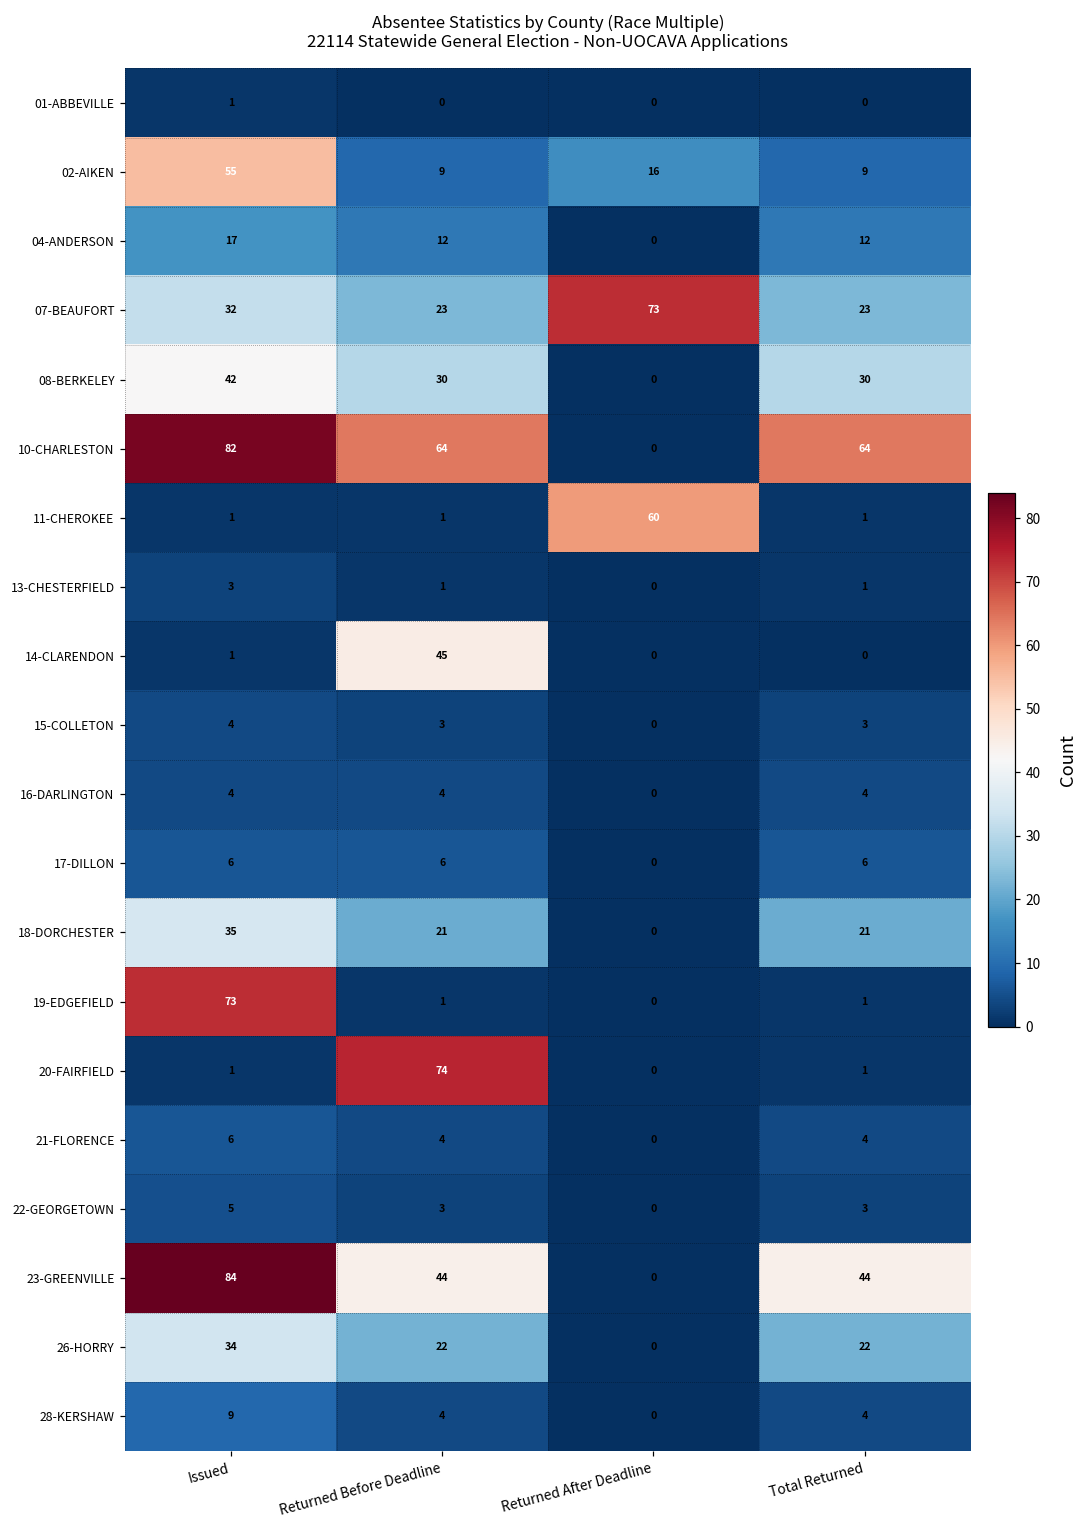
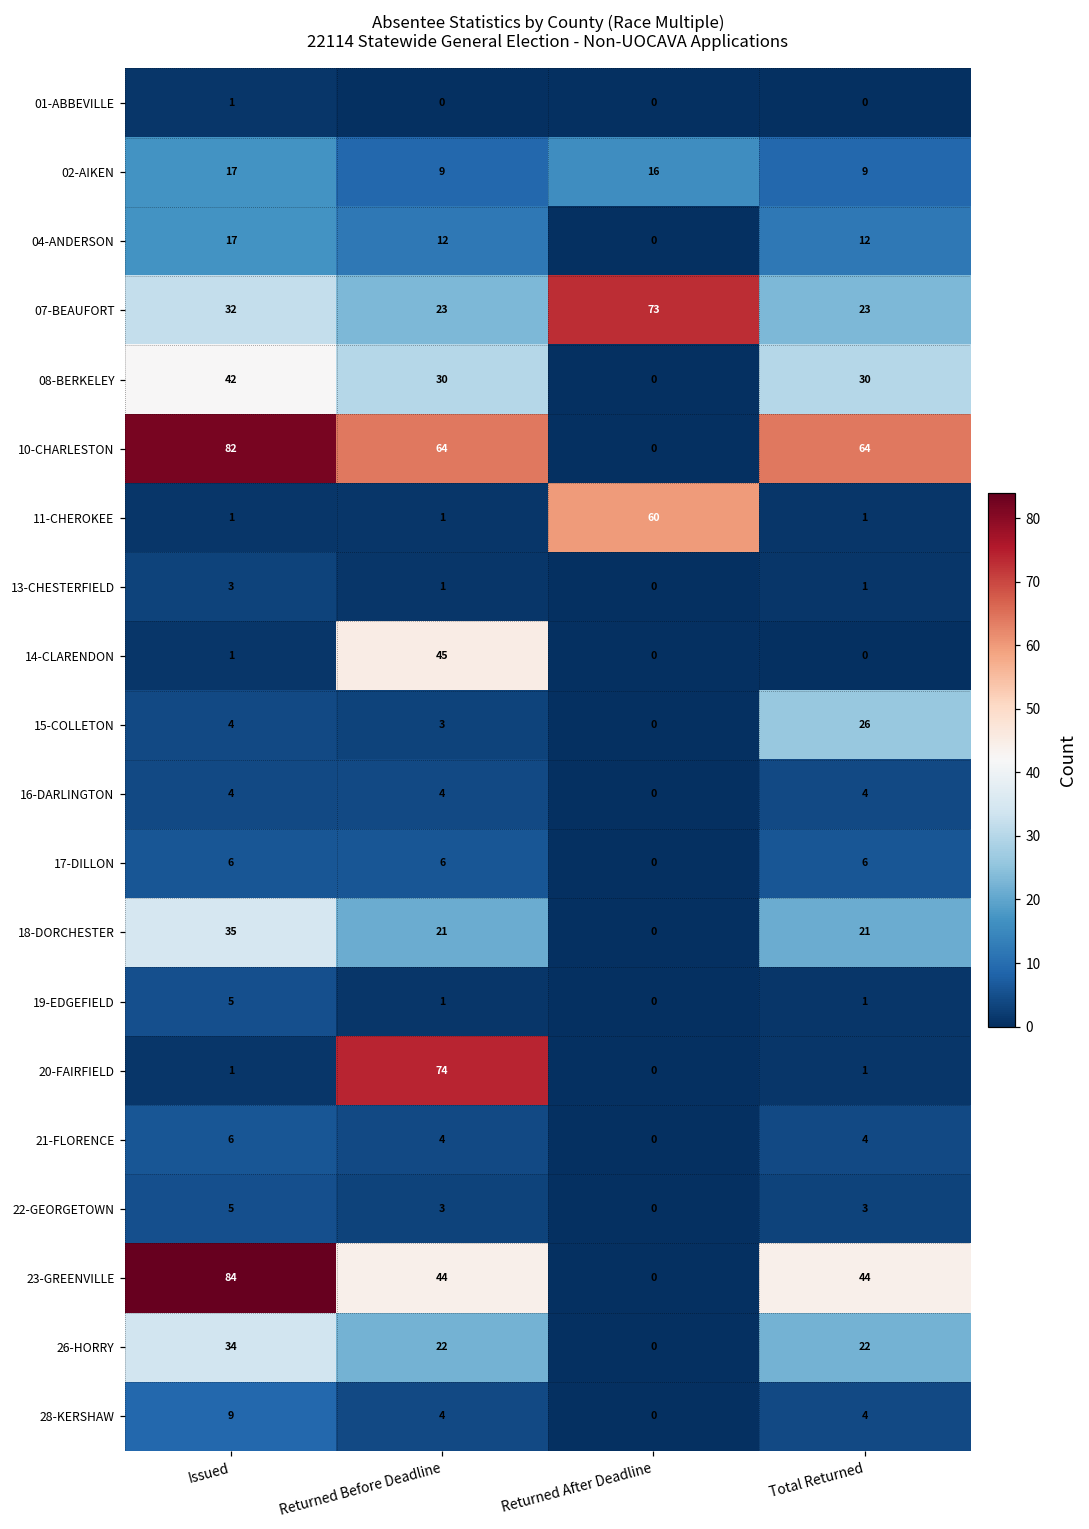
02-AIKEN, Issued: 55 -> 17
15-COLLETON, Total Returned: 3 -> 26
19-EDGEFIELD, Issued: 73 -> 5
